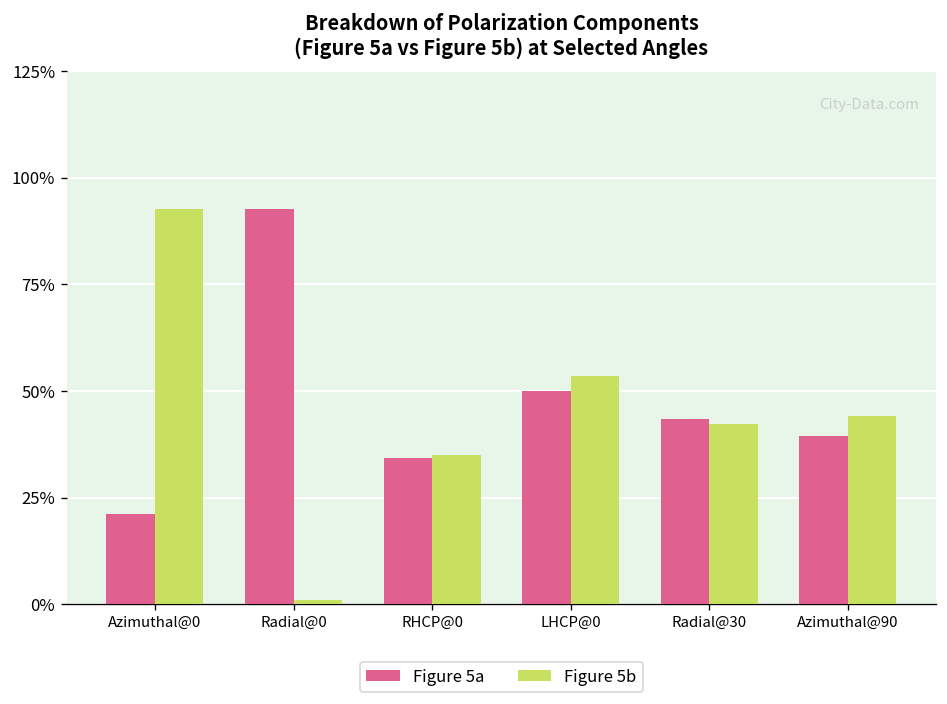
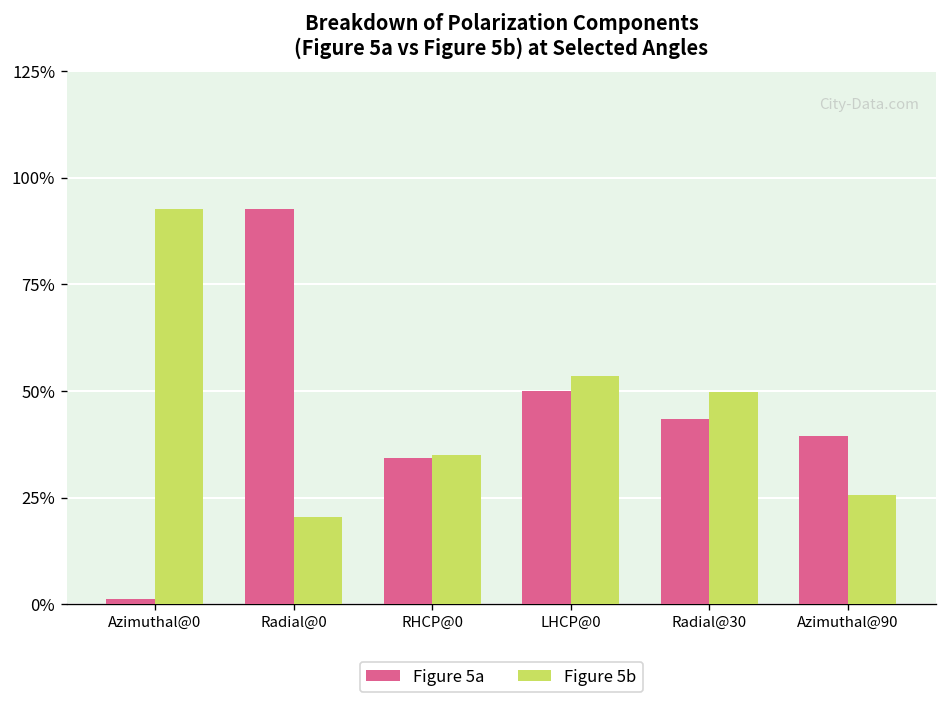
Figure 5a, Azimuthal@0: 21% -> 1%
Figure 5b, Radial@0: 1% -> 21%
Figure 5b, Radial@30: 42% -> 50%
Figure 5b, Azimuthal@90: 44% -> 26%
